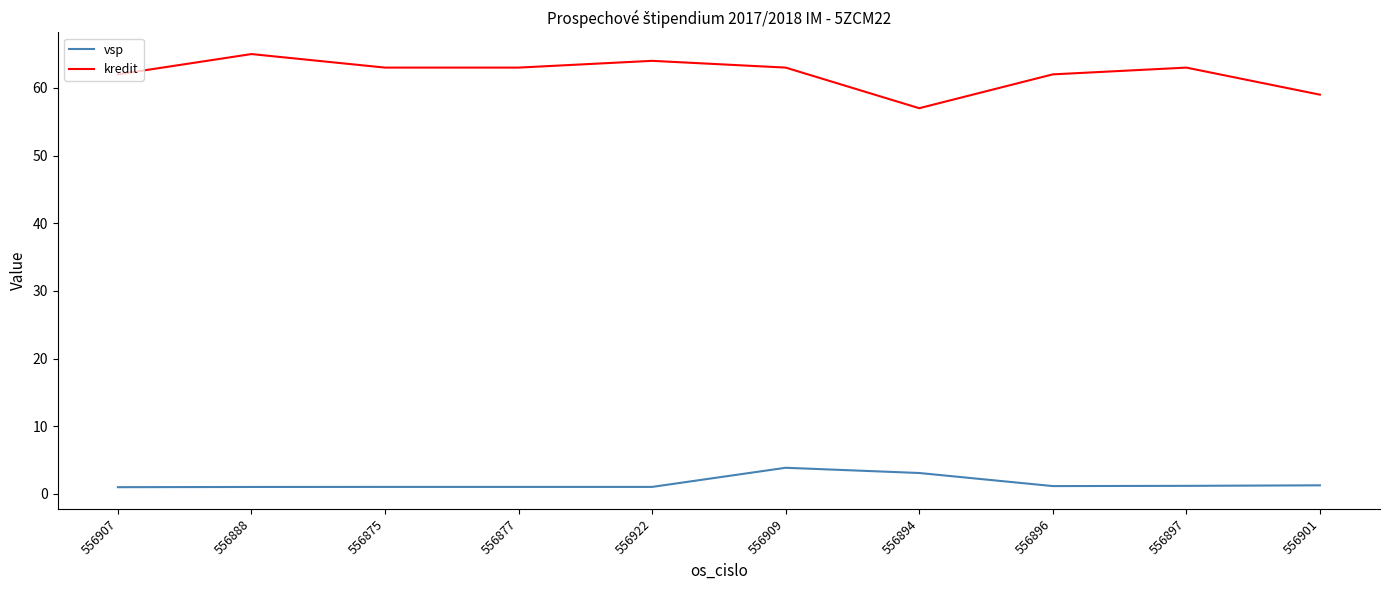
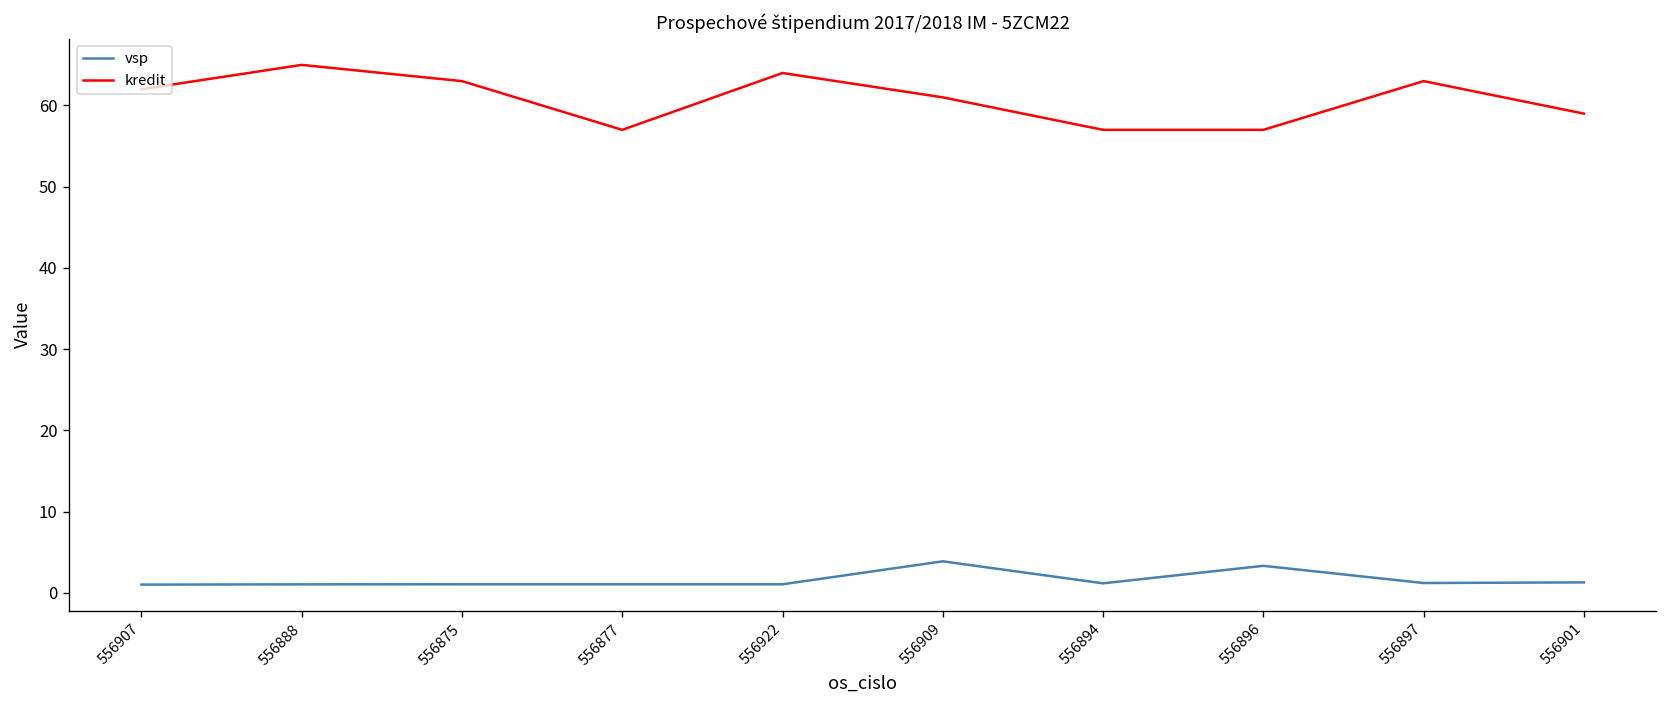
kredit, 556877: 63 -> 57
kredit, 556909: 63 -> 61
vsp, 556894: 3 -> 1
vsp, 556896: 1 -> 3
kredit, 556896: 62 -> 57
